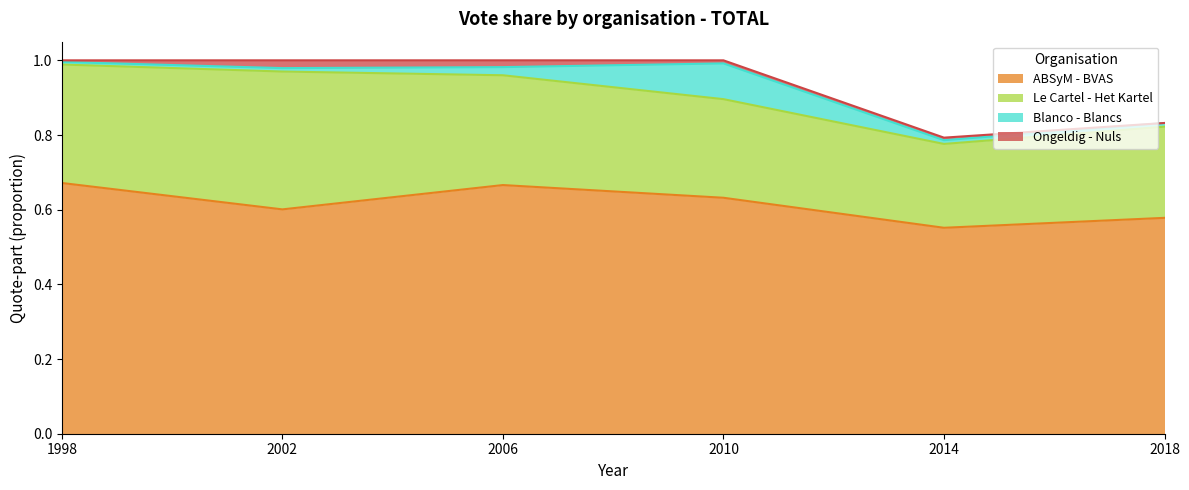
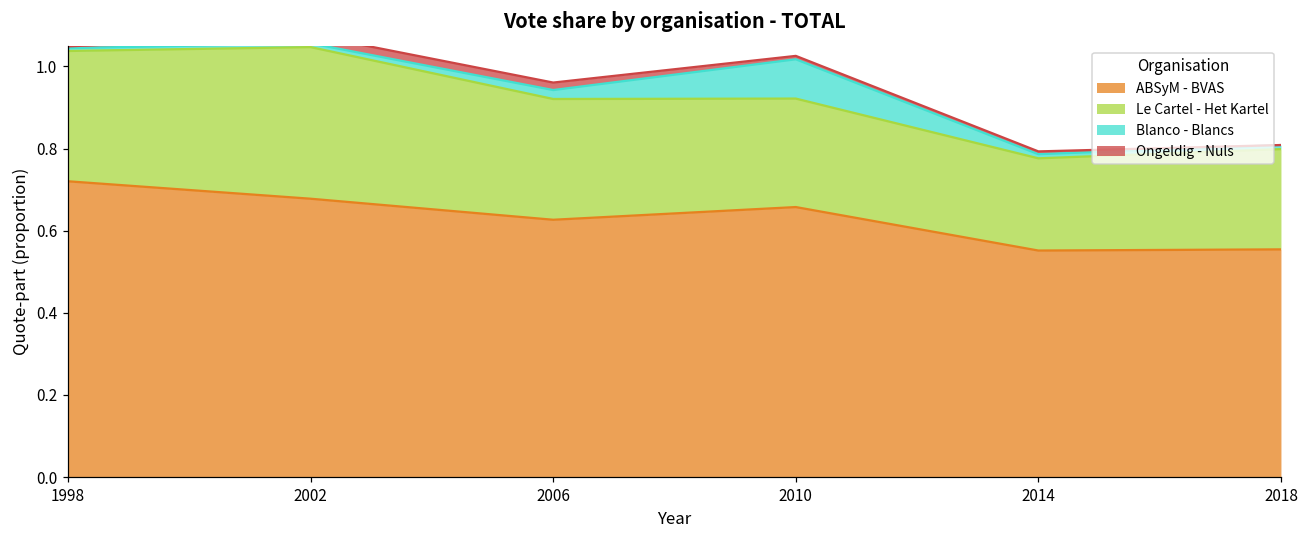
ABSyM - BVAS, 1998: 0.67 -> 0.72
ABSyM - BVAS, 2002: 0.60 -> 0.68
ABSyM - BVAS, 2006: 0.67 -> 0.63
ABSyM - BVAS, 2010: 0.63 -> 0.66
ABSyM - BVAS, 2018: 0.58 -> 0.55
